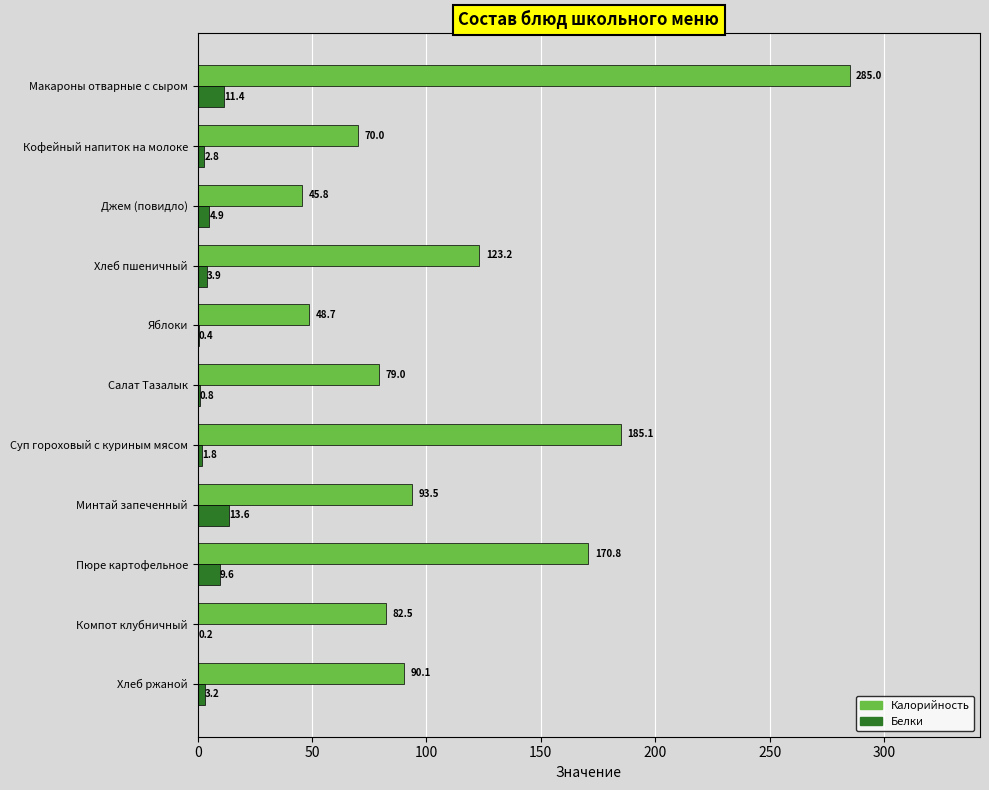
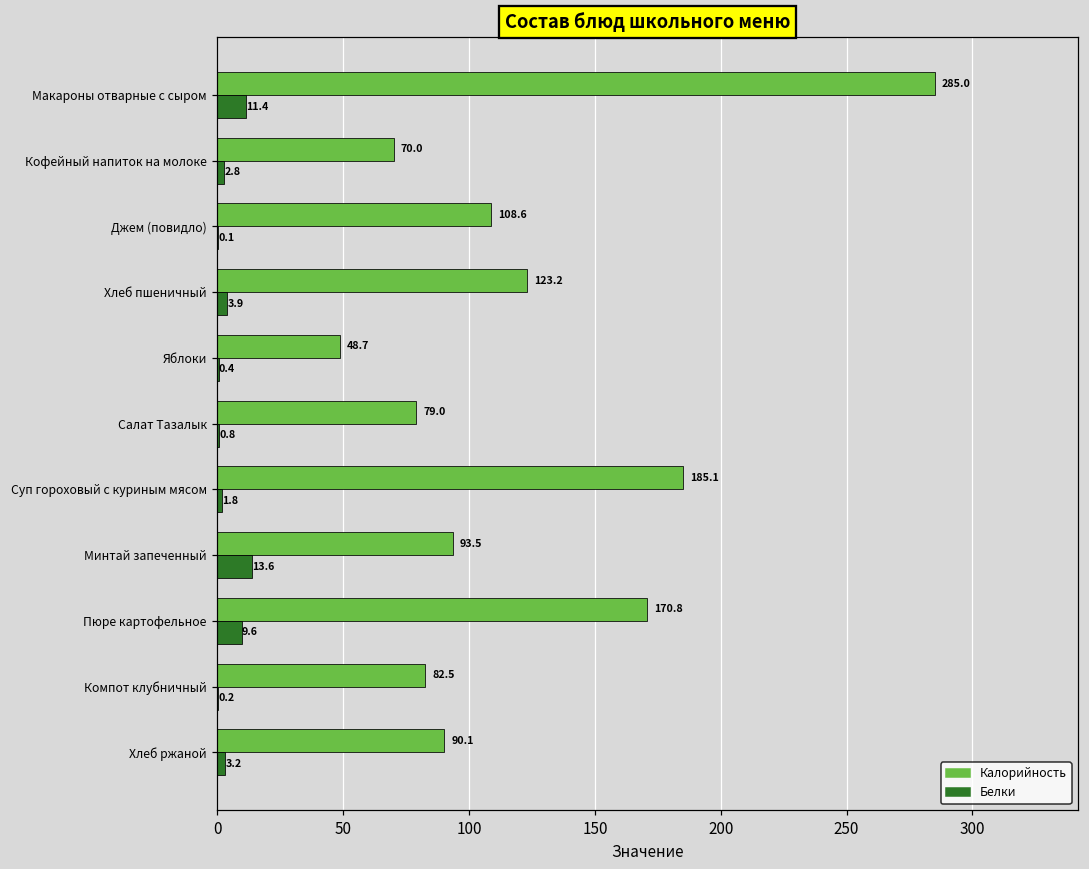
Калорийность, Джем (повидло): 45.8 -> 108.6
Белки, Джем (повидло): 4.9 -> 0.1
